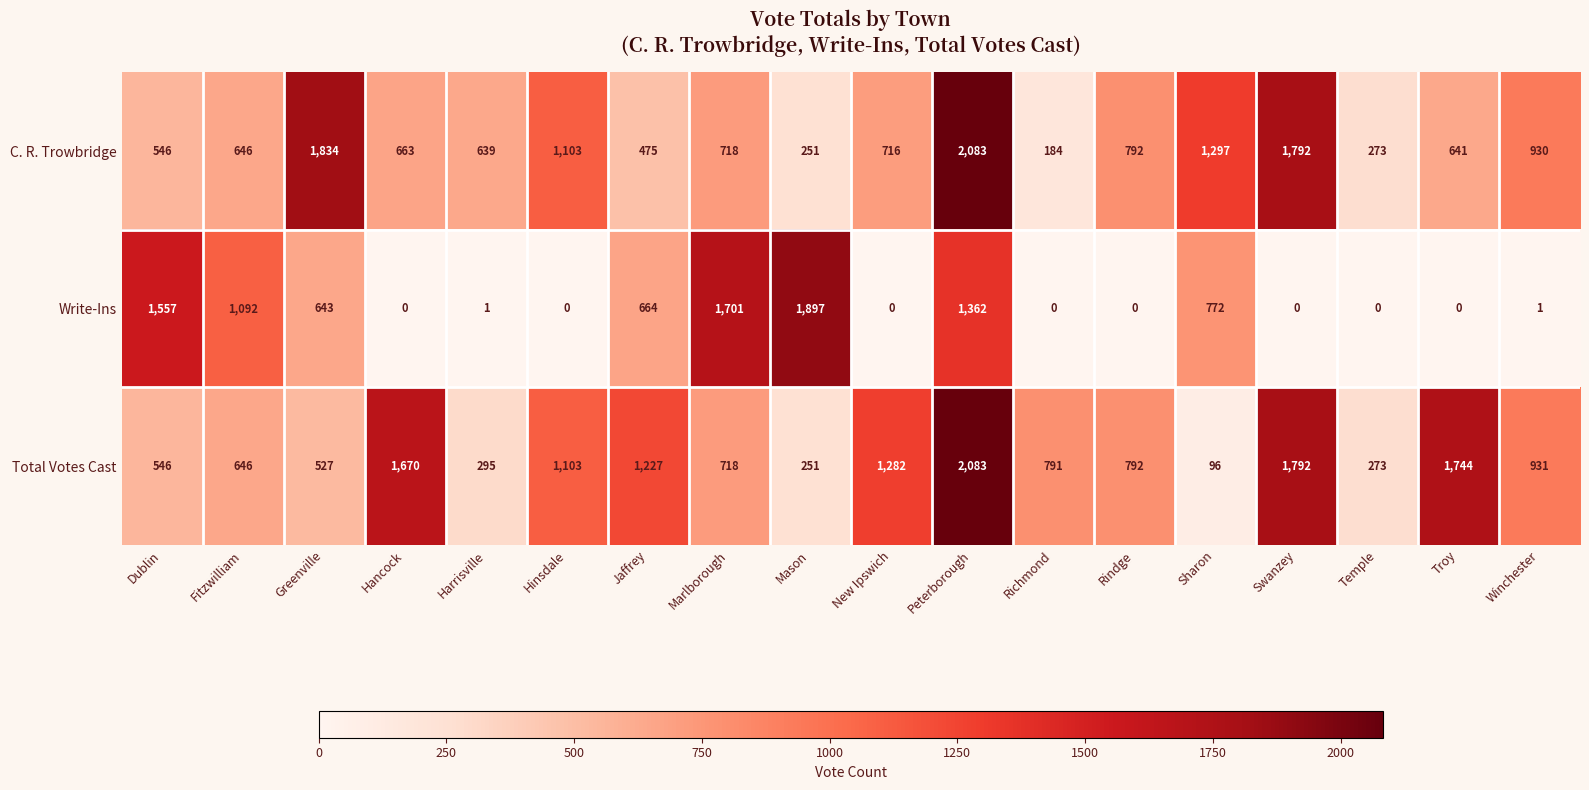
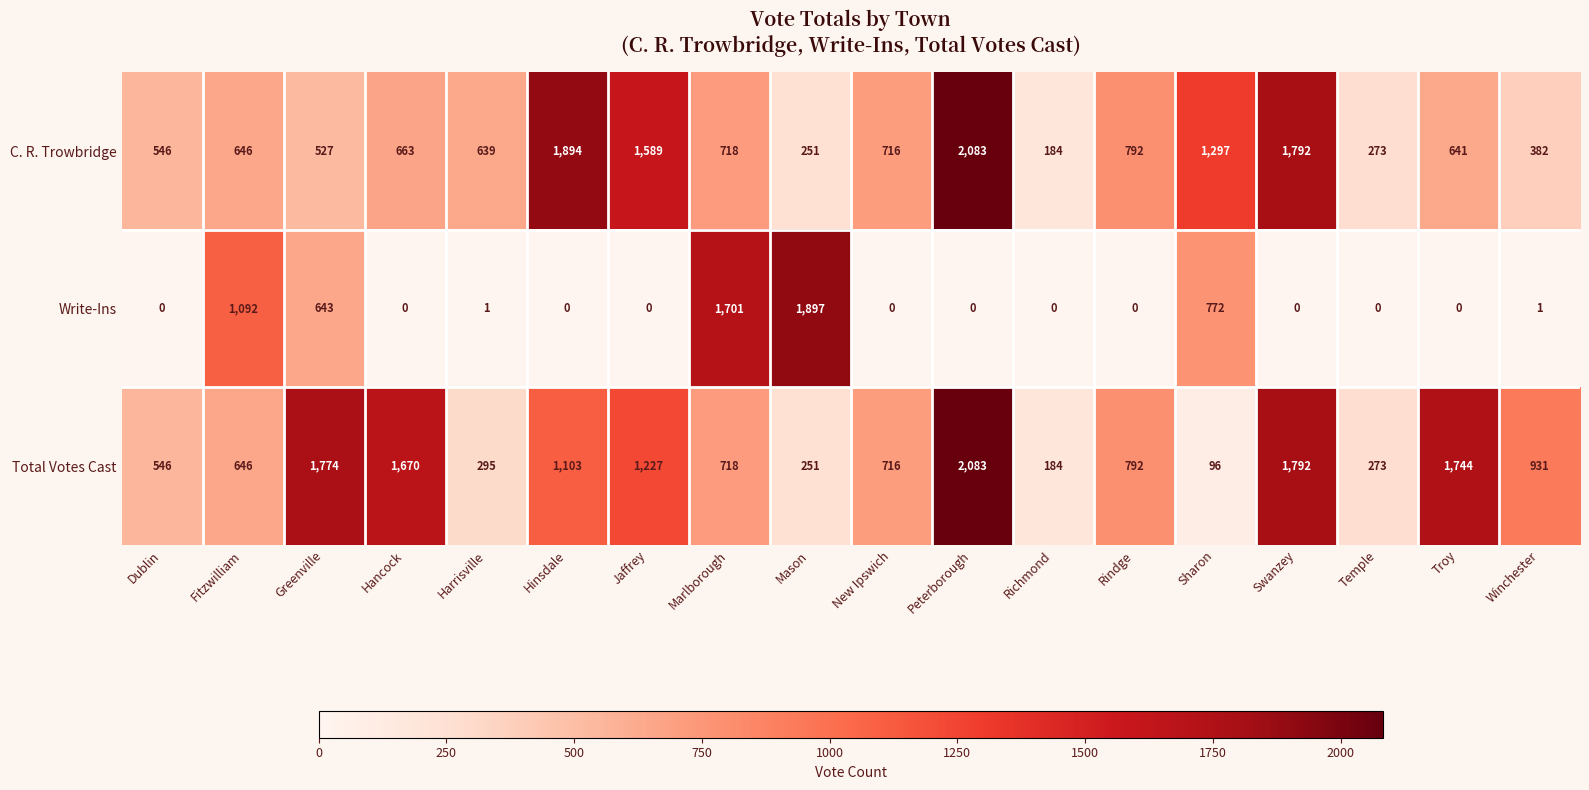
C. R. Trowbridge, Greenville: 1,834 -> 527
C. R. Trowbridge, Hinsdale: 1,103 -> 1,894
C. R. Trowbridge, Jaffrey: 475 -> 1,589
C. R. Trowbridge, Winchester: 930 -> 382
Write-Ins, Dublin: 1,557 -> 0
Write-Ins, Jaffrey: 664 -> 0
Write-Ins, Peterborough: 1,362 -> 0
Total Votes Cast, Greenville: 527 -> 1,774
Total Votes Cast, New Ipswich: 1,282 -> 716
Total Votes Cast, Richmond: 791 -> 184
